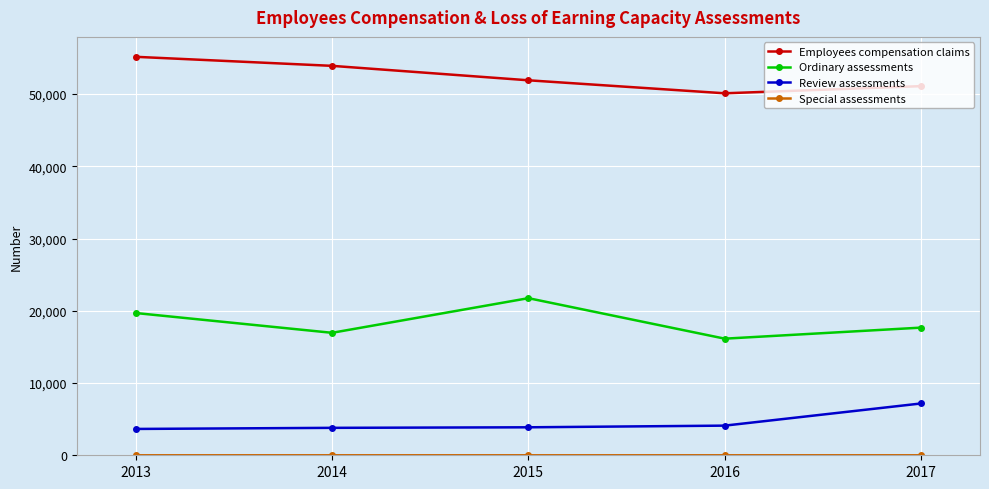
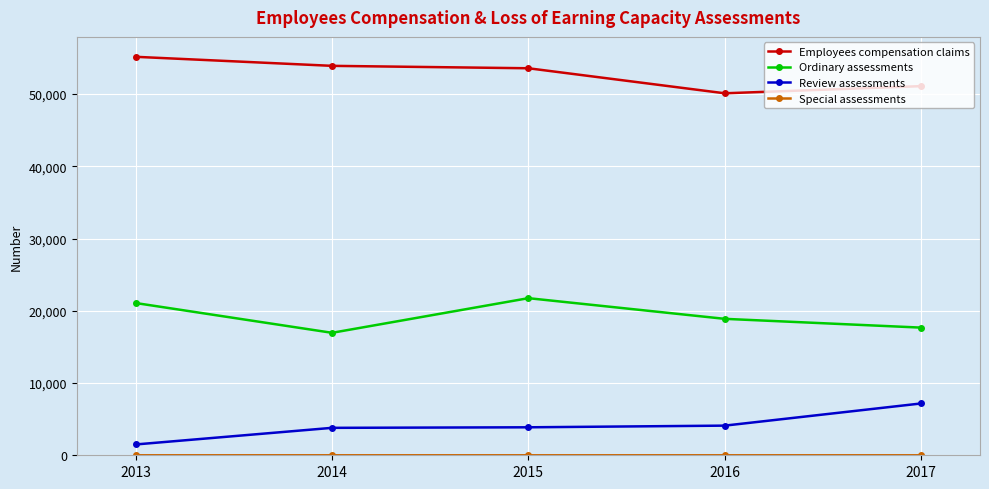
Ordinary assessments, 2013: 20,000 -> 21,000
Review assessments, 2013: 4,000 -> 1,000
Employees compensation claims, 2015: 52,000 -> 54,000
Ordinary assessments, 2016: 16,000 -> 19,000
